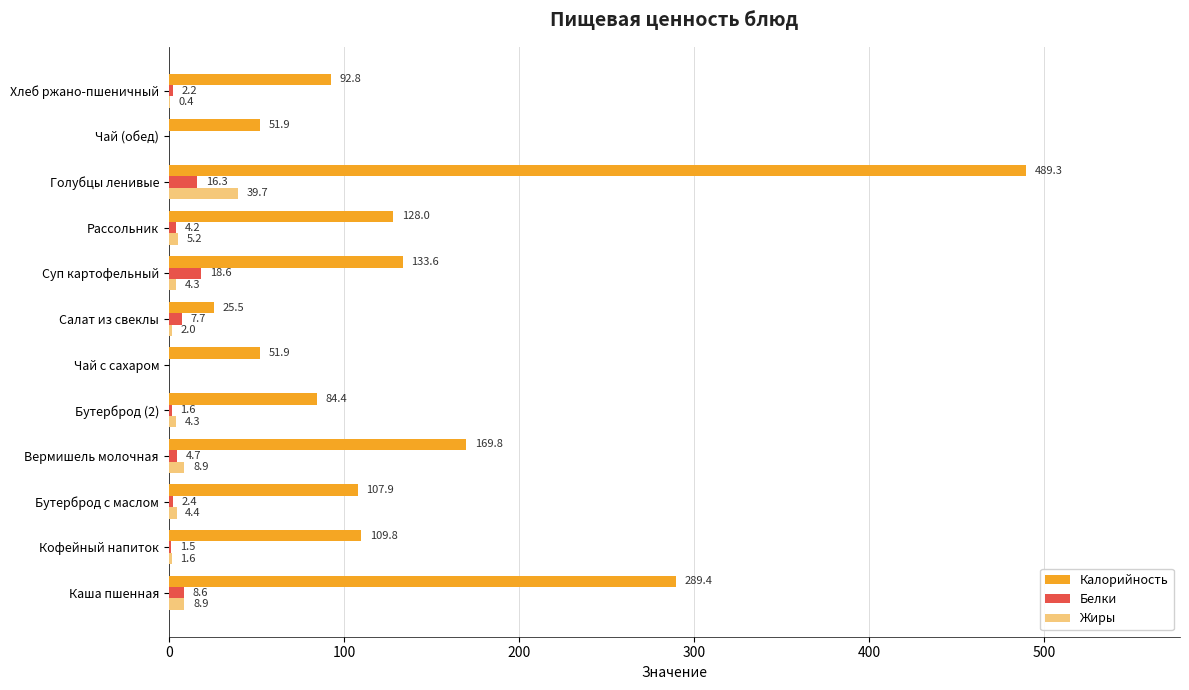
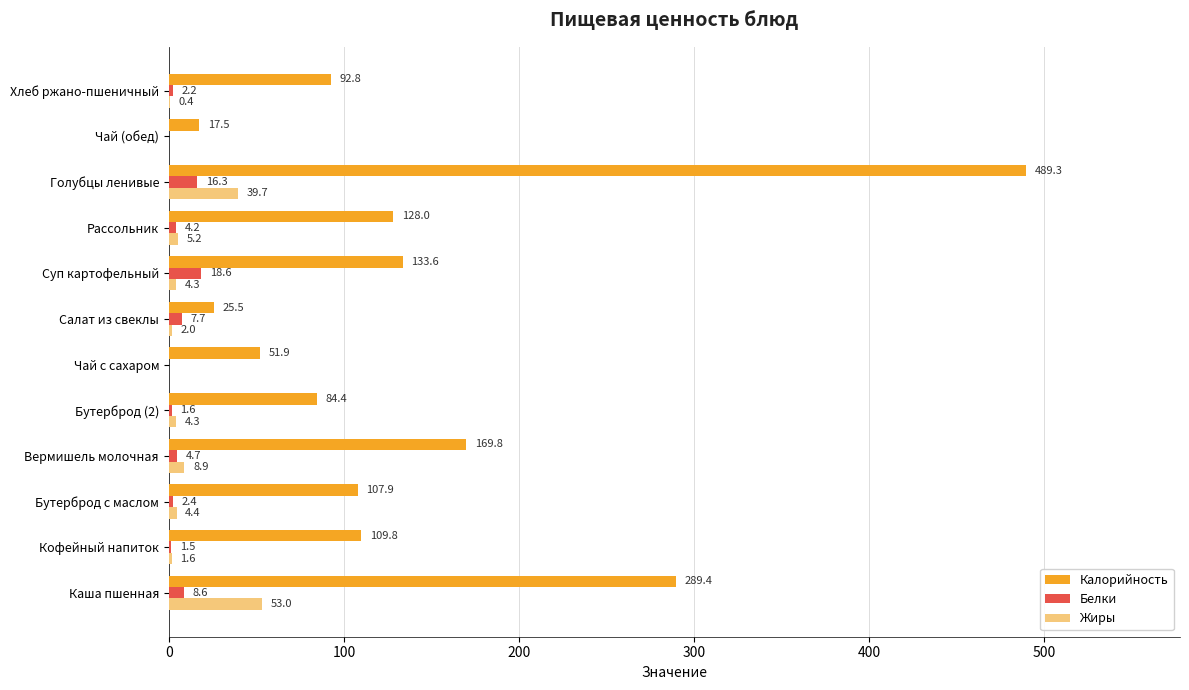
Калорийность, Чай (обед): 51.9 -> 17.5
Жиры, Каша пшенная: 8.9 -> 53.0
